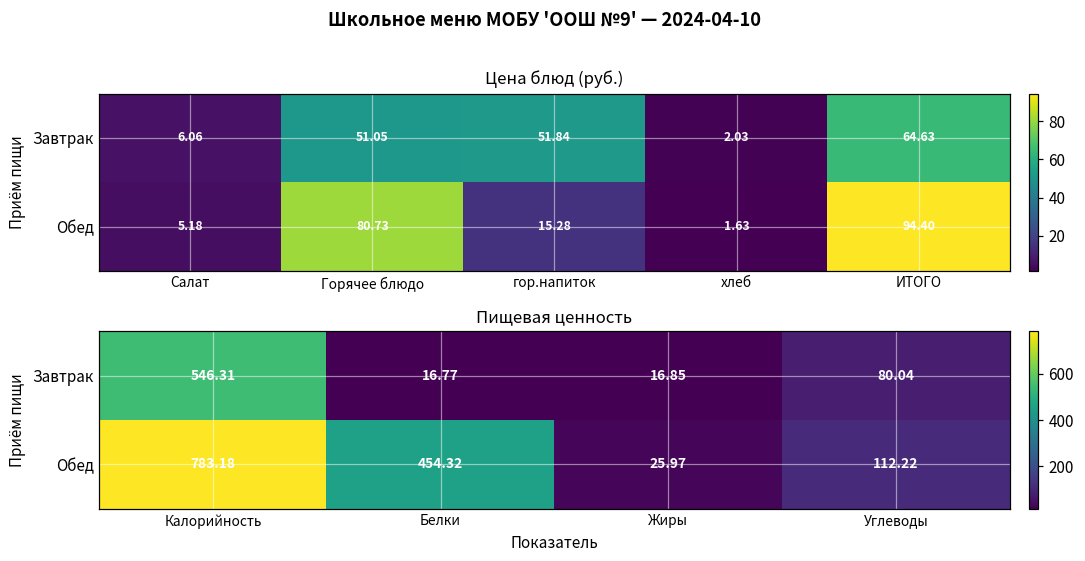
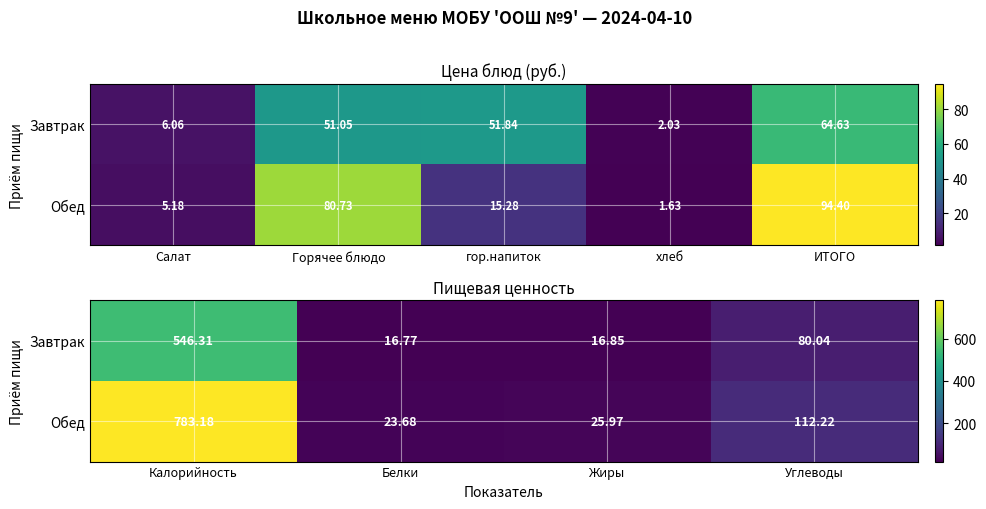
Пищевая ценность, Обед, Белки: 454.32 -> 23.68
